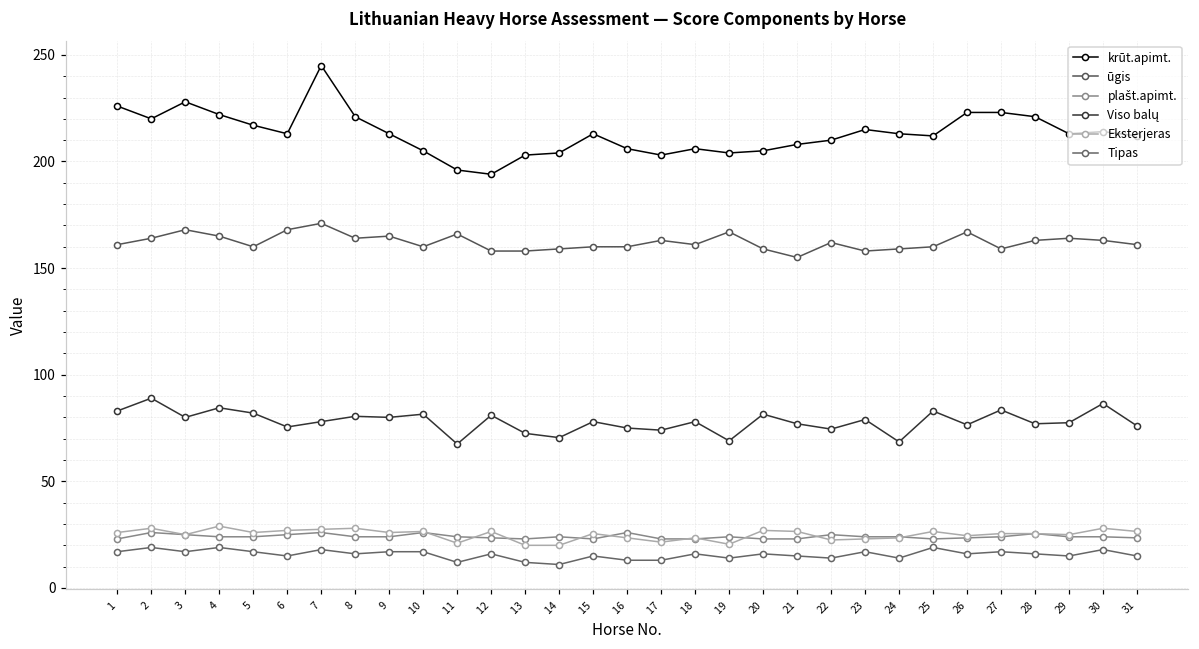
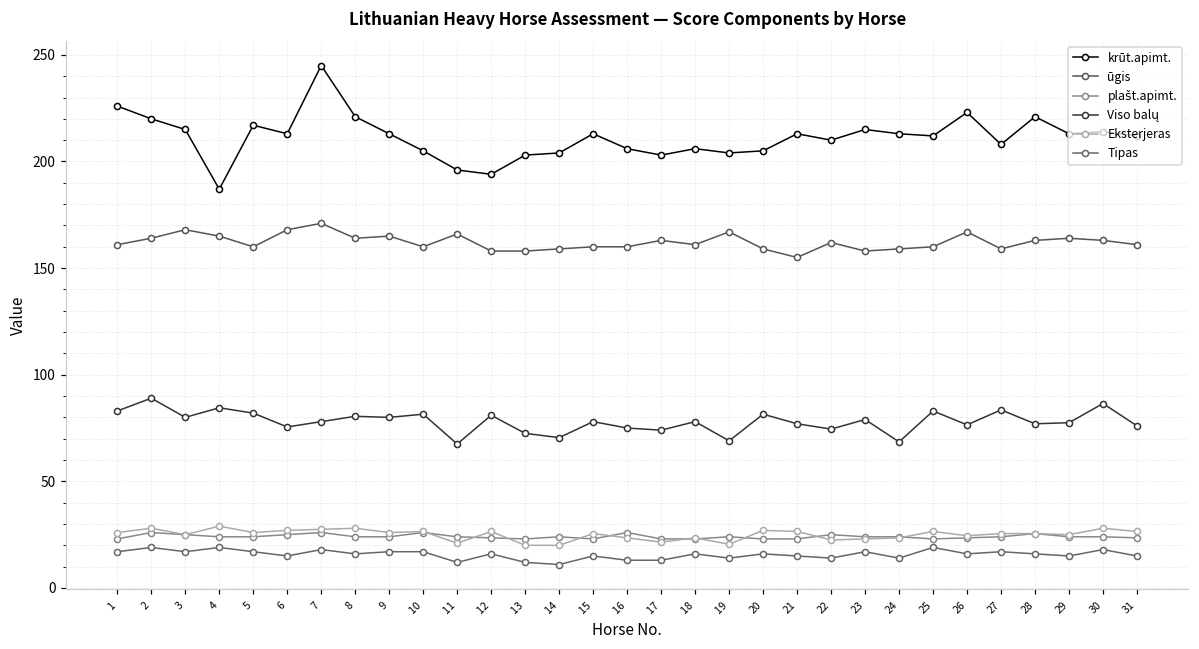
krūt.apimt., 3: 228 -> 215
krūt.apimt., 4: 222 -> 187
krūt.apimt., 21: 208 -> 213
krūt.apimt., 27: 223 -> 208
